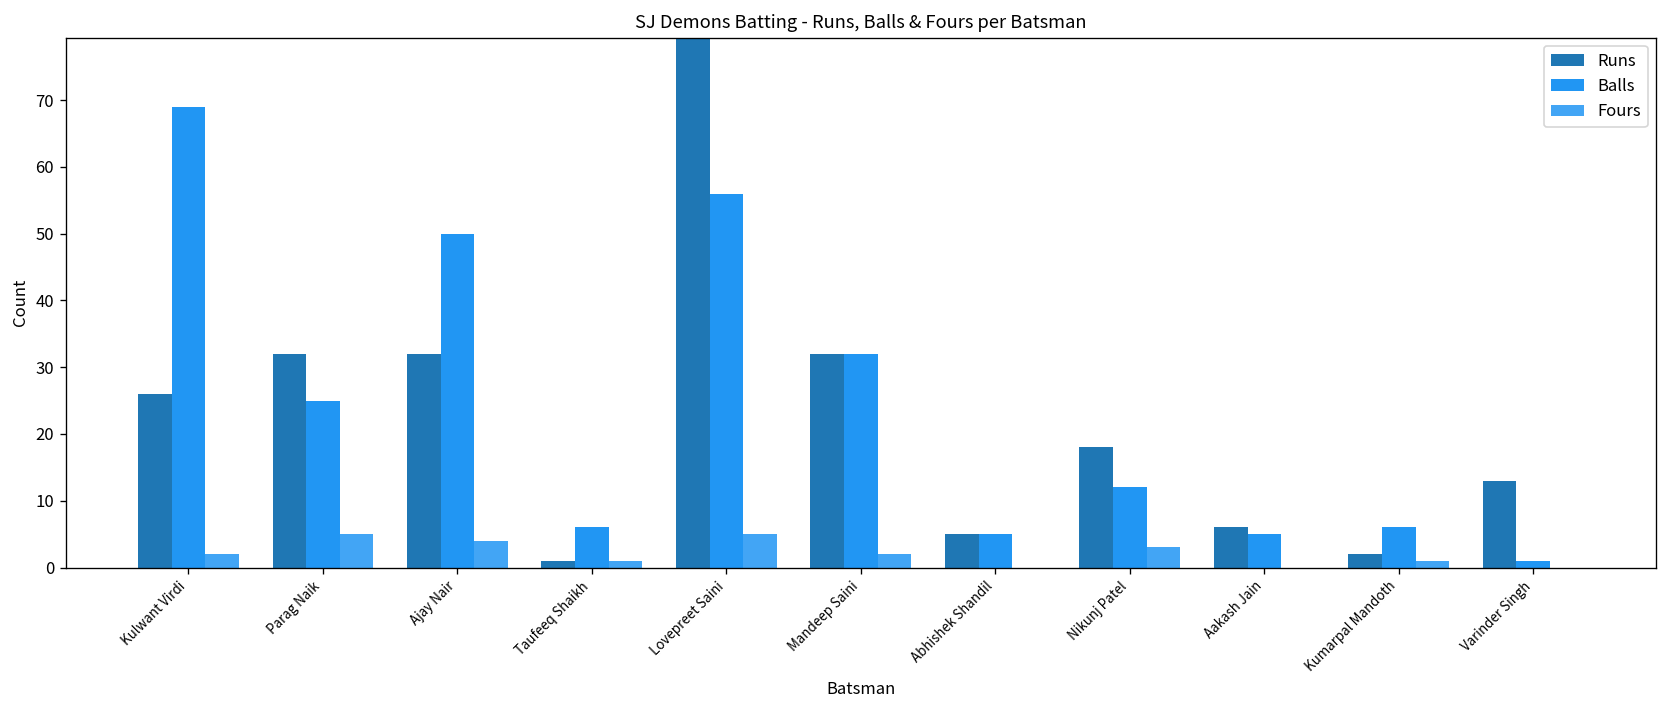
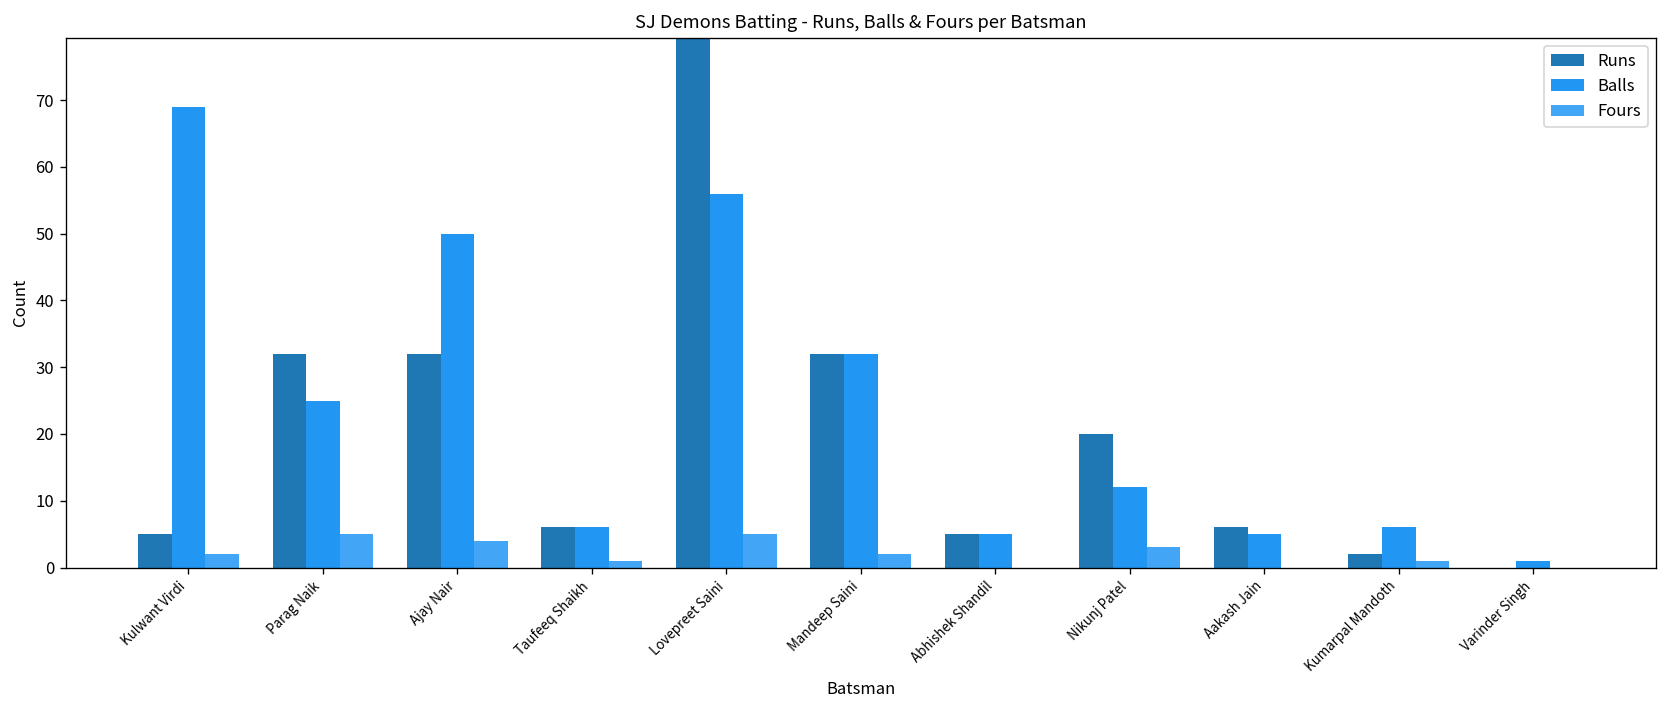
Runs, Kulwant Virdi: 26 -> 5
Runs, Taufeeq Shaikh: 1 -> 6
Runs, Nikunj Patel: 18 -> 20
Runs, Varinder Singh: 13 -> 0
